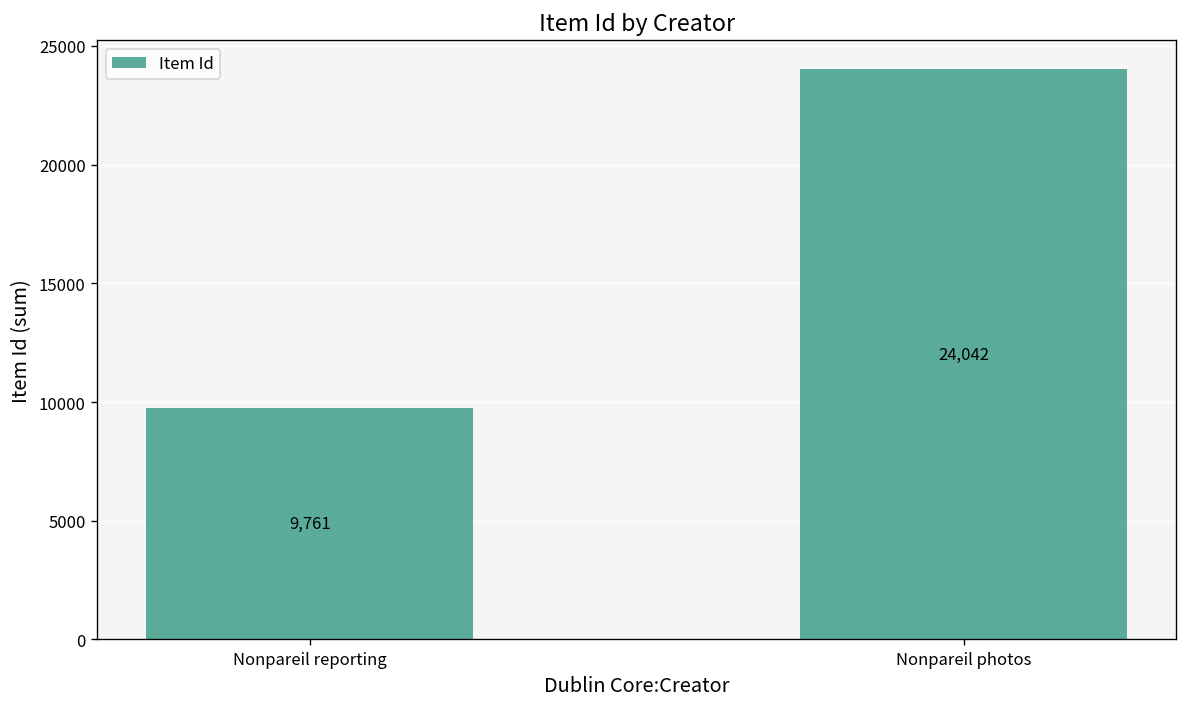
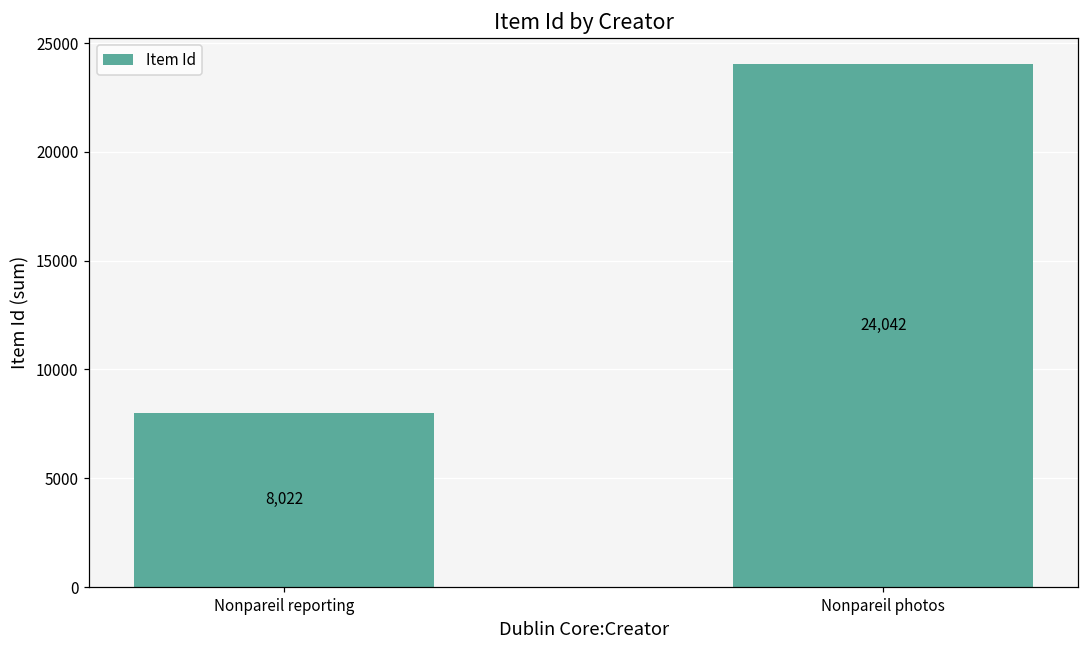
Nonpareil reporting: 9,761 -> 8,022
